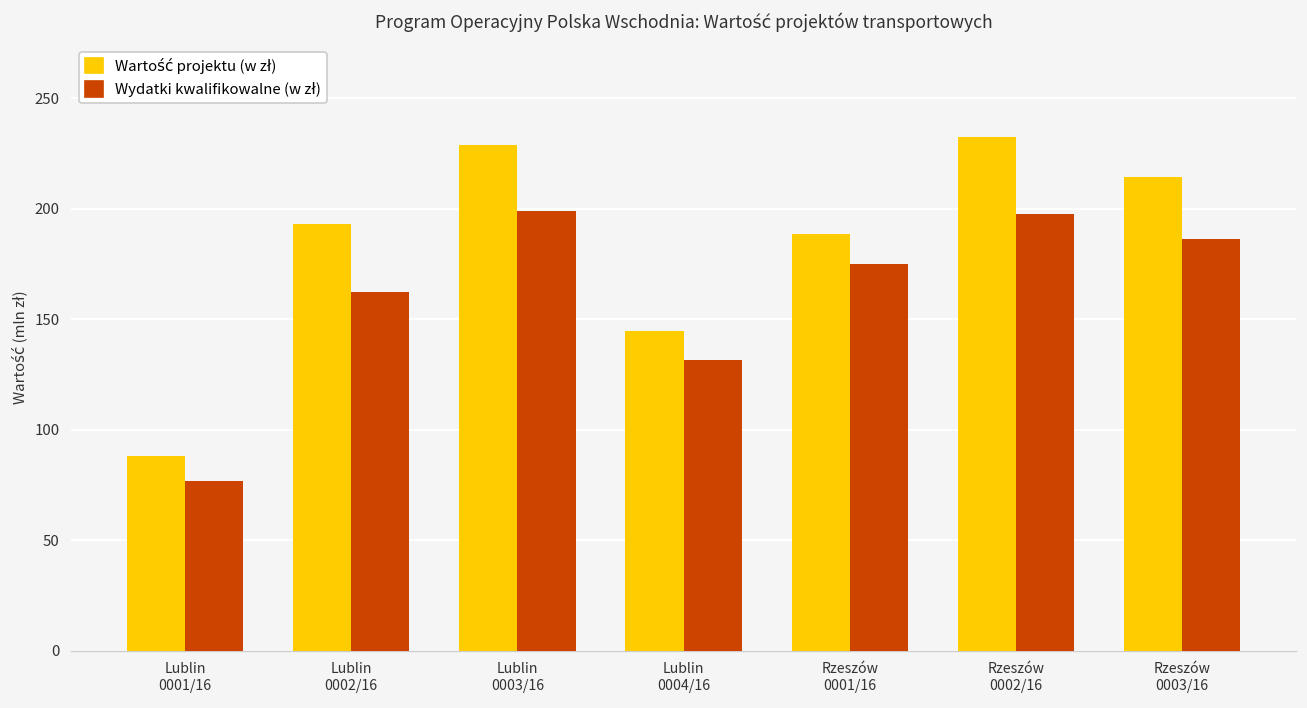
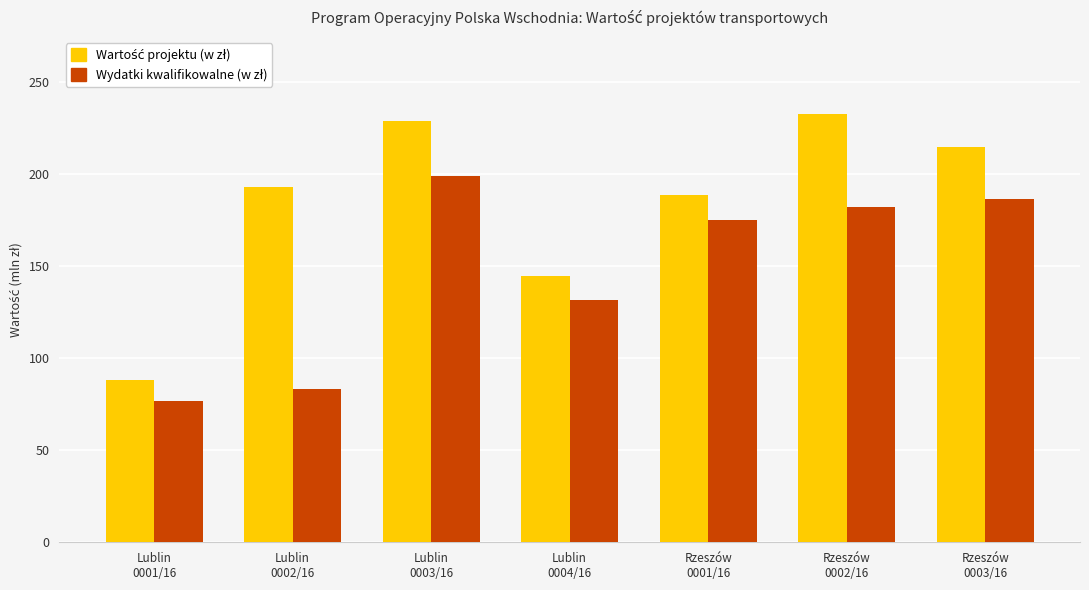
Wydatki kwalifikowalne (w zł), Lublin 0002/16: 162 -> 83
Wydatki kwalifikowalne (w zł), Rzeszów 0002/16: 198 -> 182
